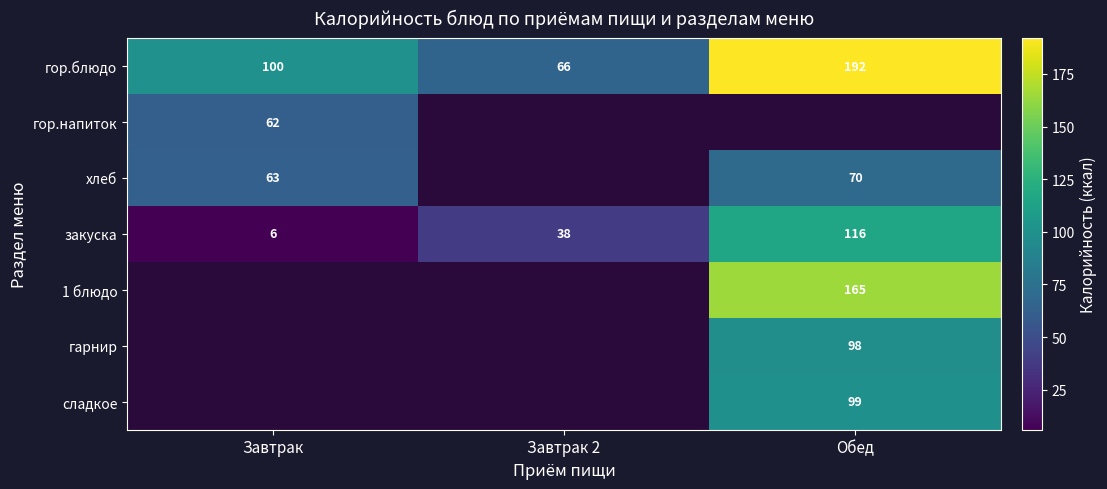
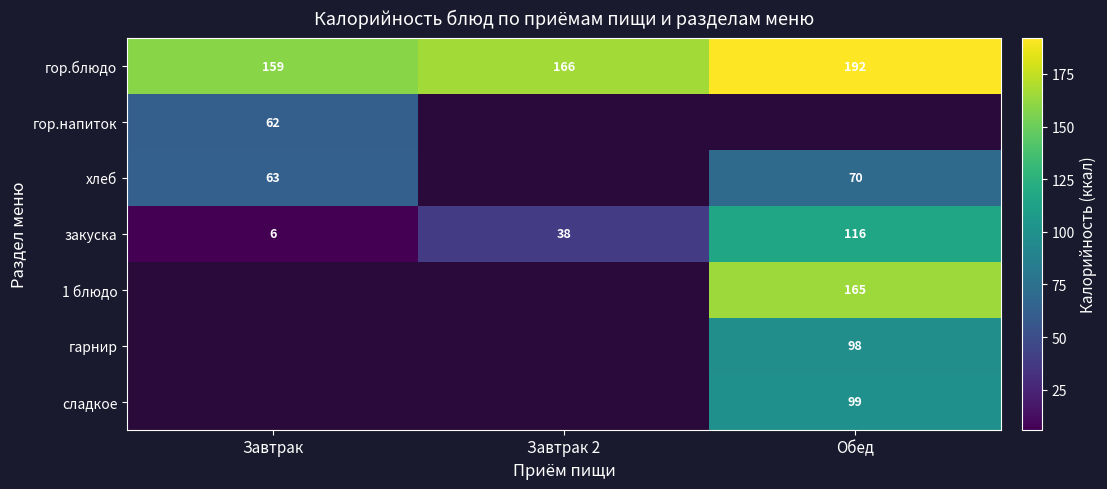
гор.блюдо, Завтрак: 100 -> 159
гор.блюдо, Завтрак 2: 66 -> 166
